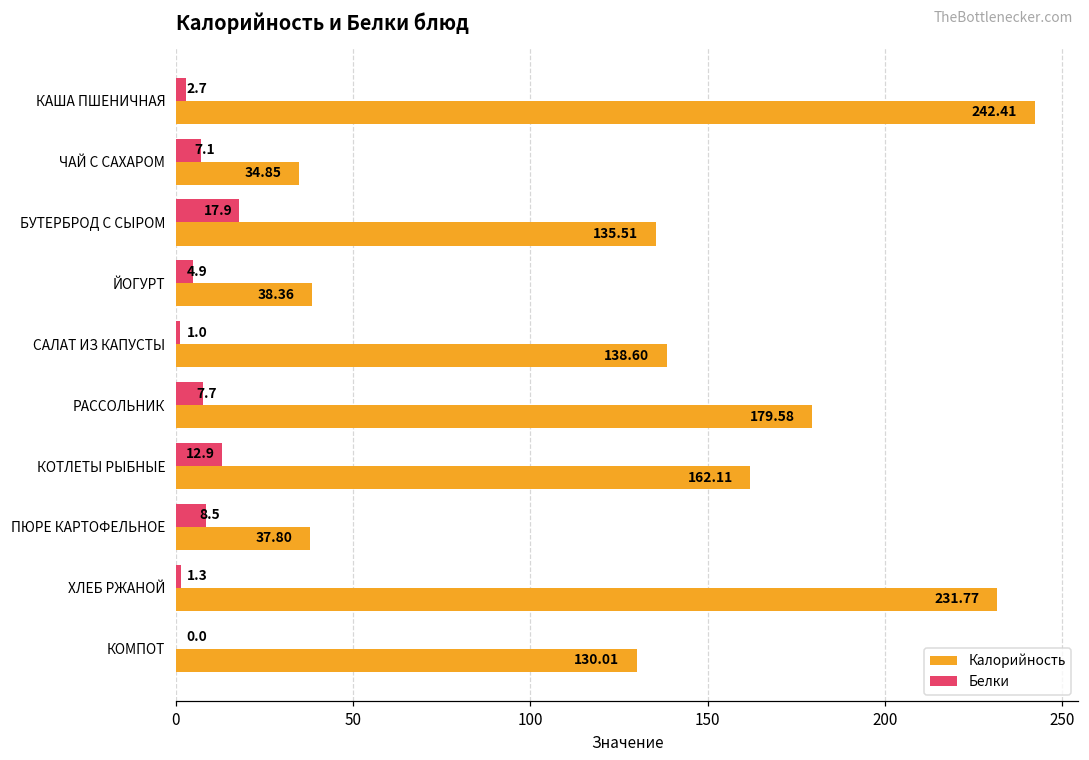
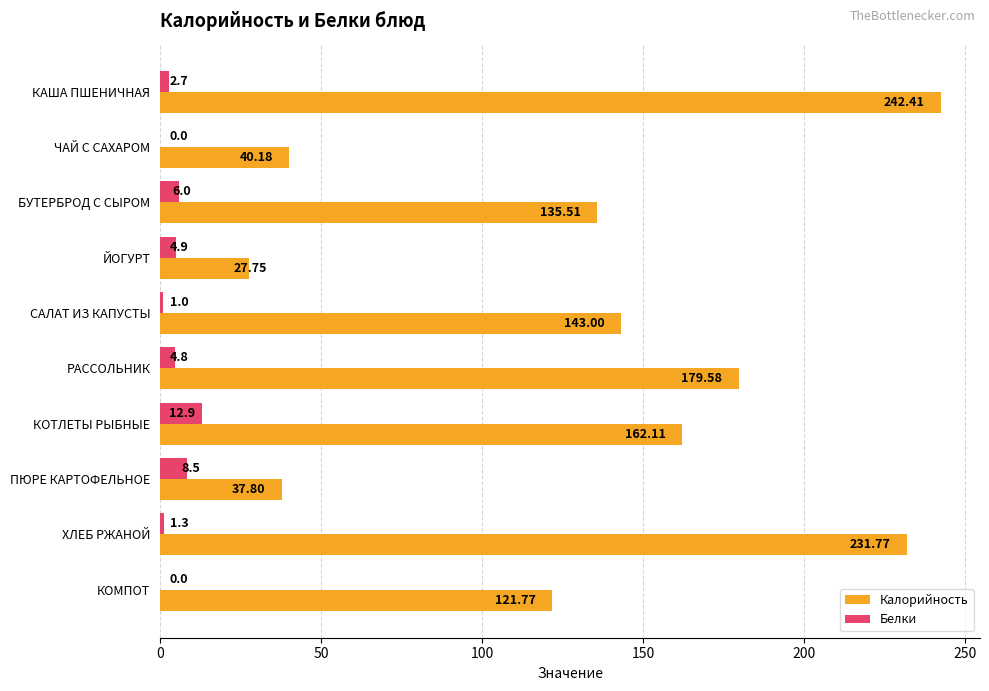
Белки, ЧАЙ С САХАРОМ: 7.1 -> 0.0
Калорийность, ЧАЙ С САХАРОМ: 34.85 -> 40.18
Белки, БУТЕРБРОД С СЫРОМ: 17.9 -> 6.0
Калорийность, ЙОГУРТ: 38.36 -> 27.75
Калорийность, САЛАТ ИЗ КАПУСТЫ: 138.60 -> 143.00
Белки, РАССОЛЬНИК: 7.7 -> 4.8
Калорийность, КОМПОТ: 130.01 -> 121.77
